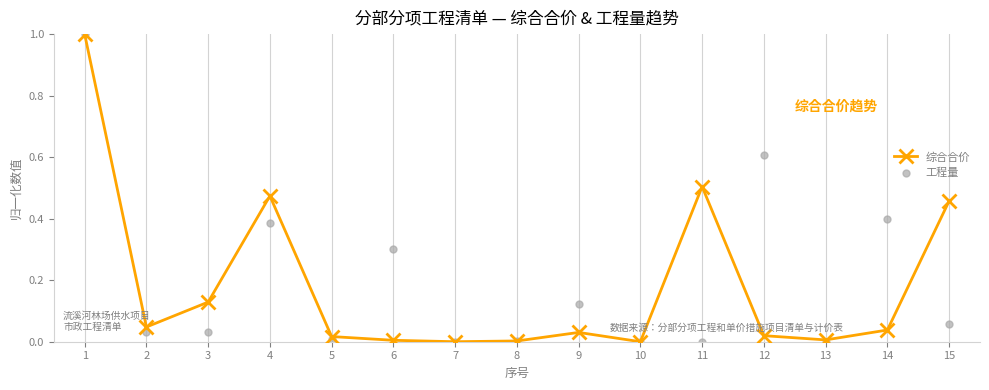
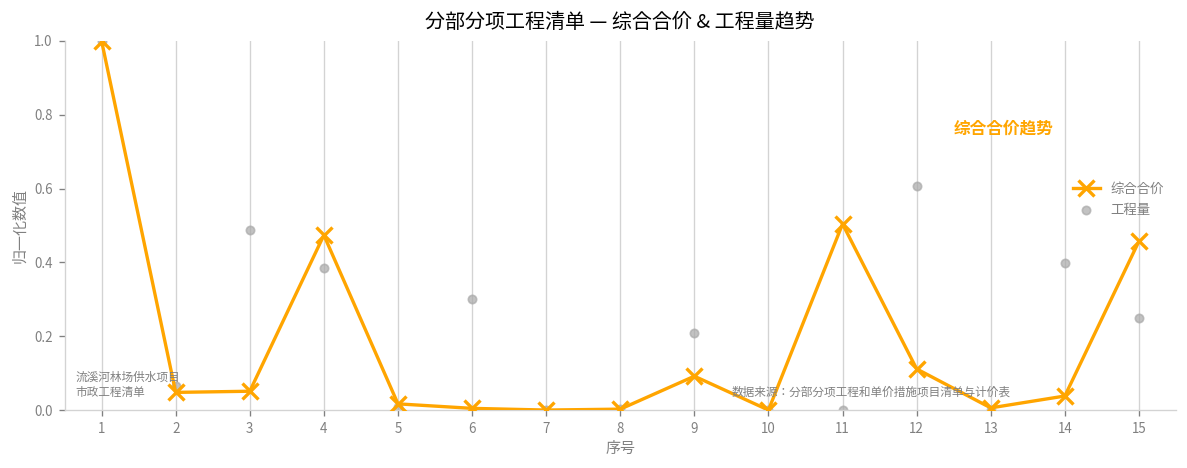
工程量, 2: 0.03 -> 0.06
综合合价, 3: 0.13 -> 0.05
工程量, 3: 0.03 -> 0.49
综合合价, 9: 0.03 -> 0.09
工程量, 9: 0.12 -> 0.21
综合合价, 12: 0.02 -> 0.11
工程量, 15: 0.06 -> 0.25
